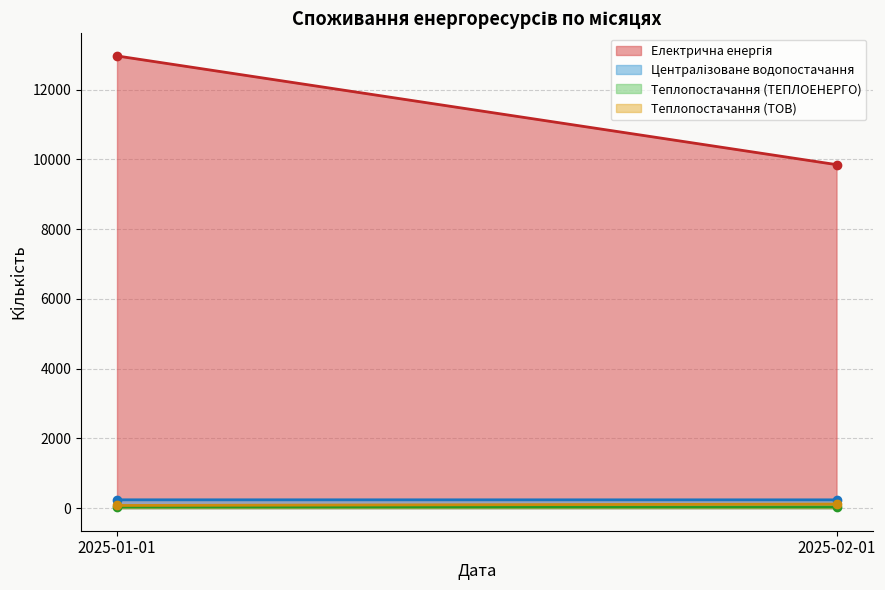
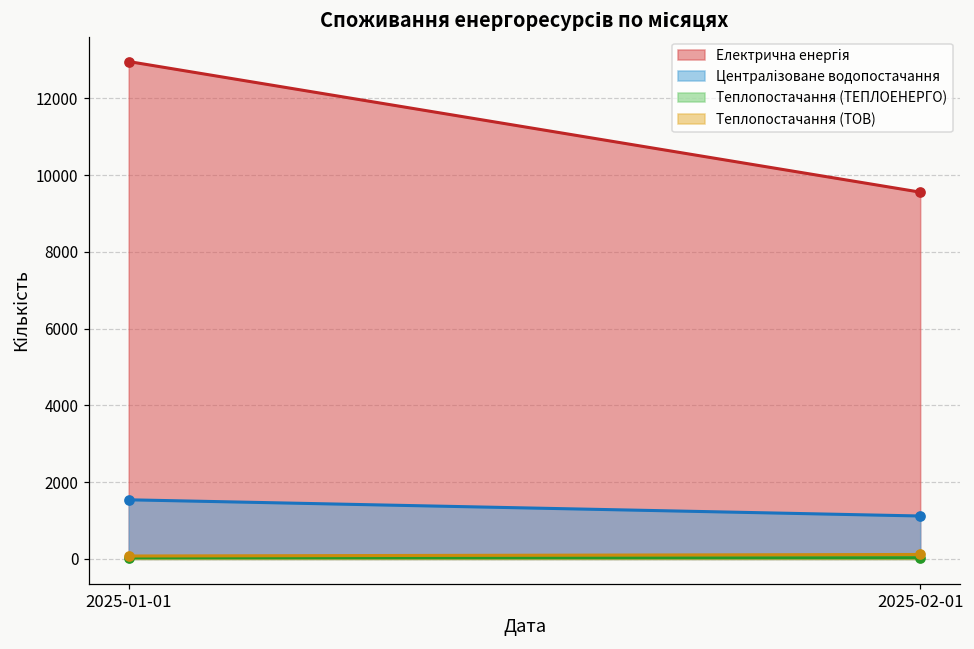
Централізоване водопостачання, 2025-01-01: 200 -> 1500
Електрична енергія, 2025-02-01: 9800 -> 9600
Централізоване водопостачання, 2025-02-01: 200 -> 1100
